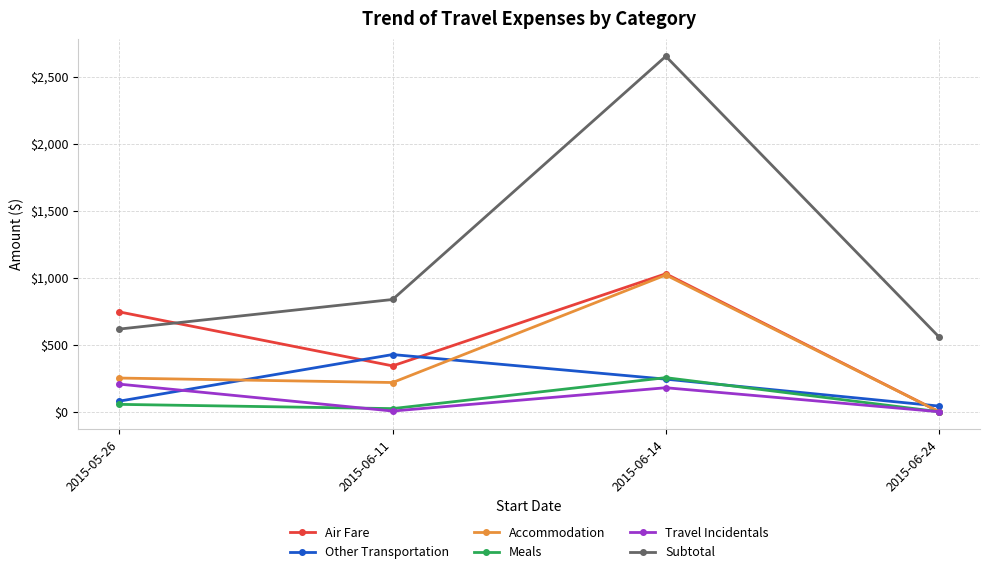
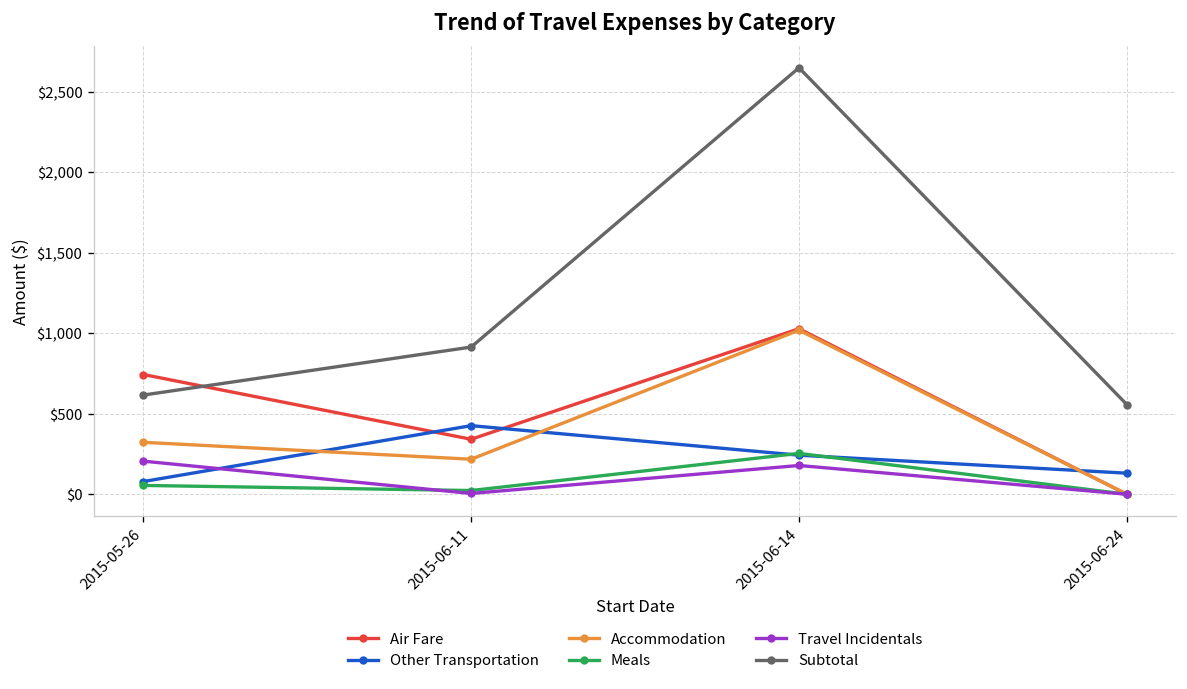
Accommodation, 2015-05-26: $250 -> $320
Subtotal, 2015-06-11: $840 -> $910
Other Transportation, 2015-06-24: $40 -> $130
